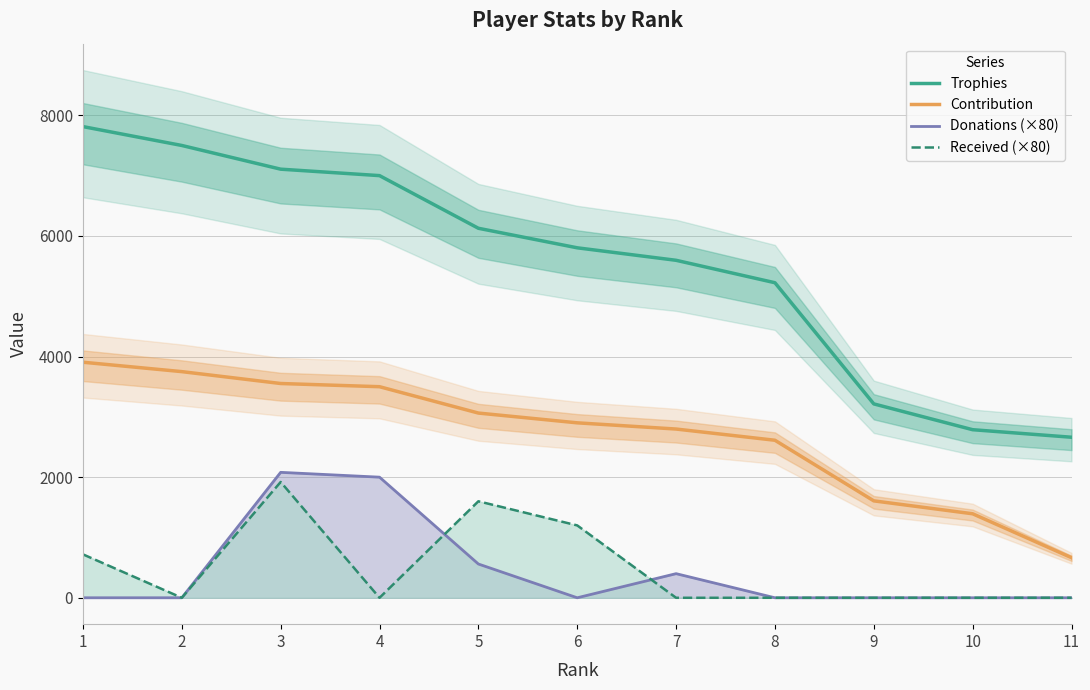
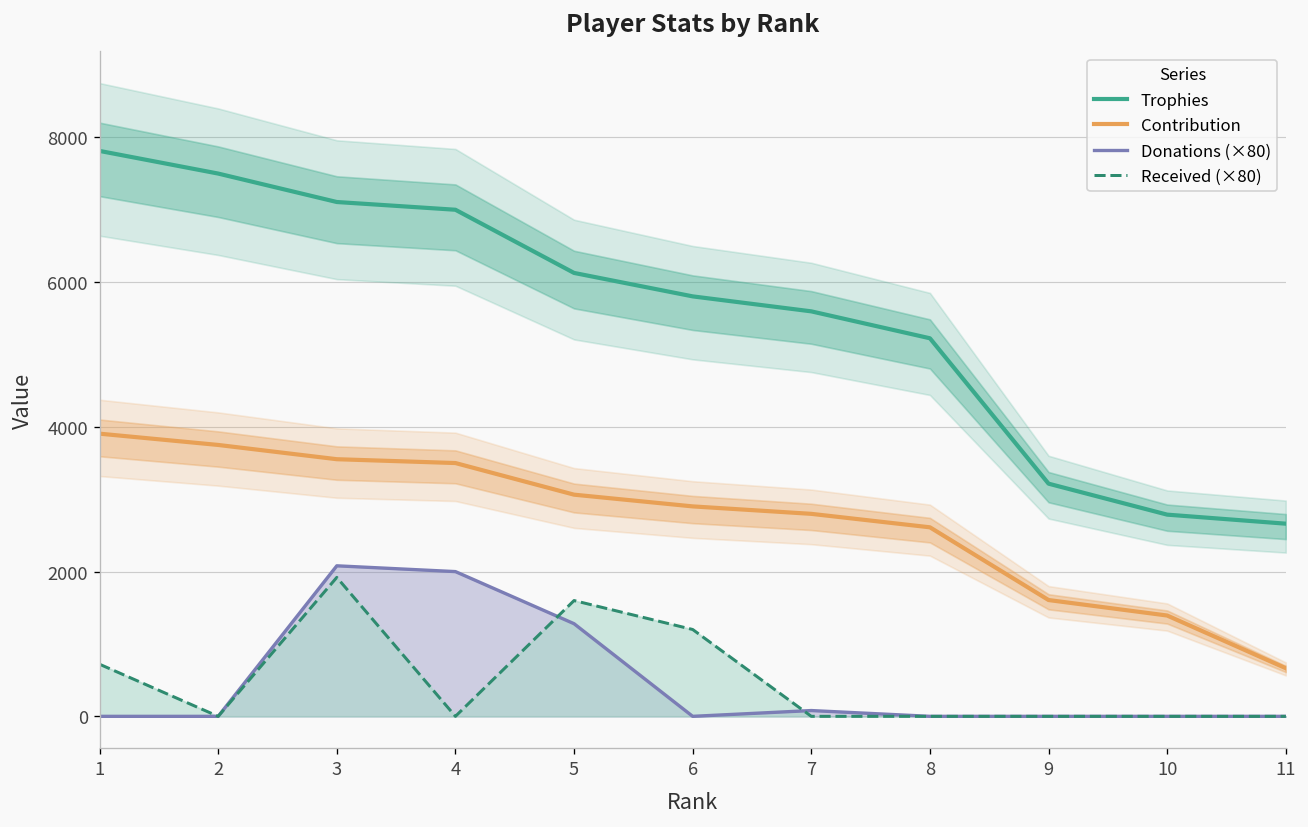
Donations (×80), 5: 600 -> 1300
Donations (×80), 7: 400 -> 100
